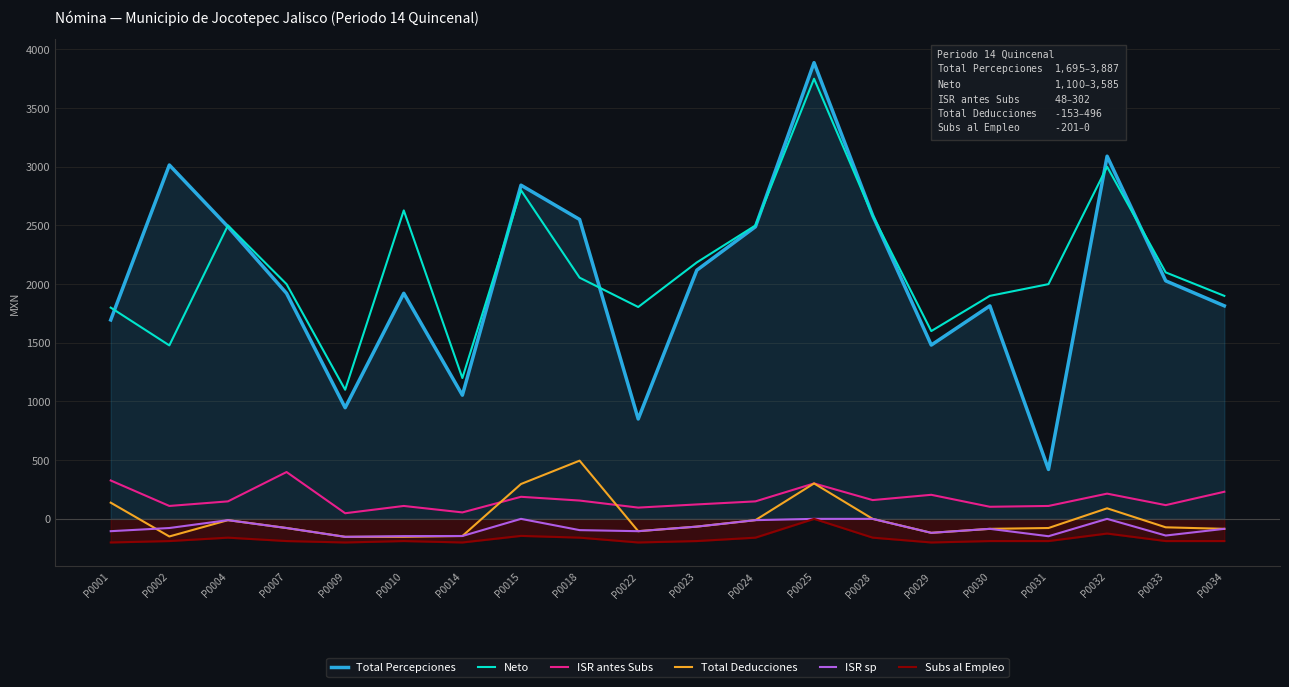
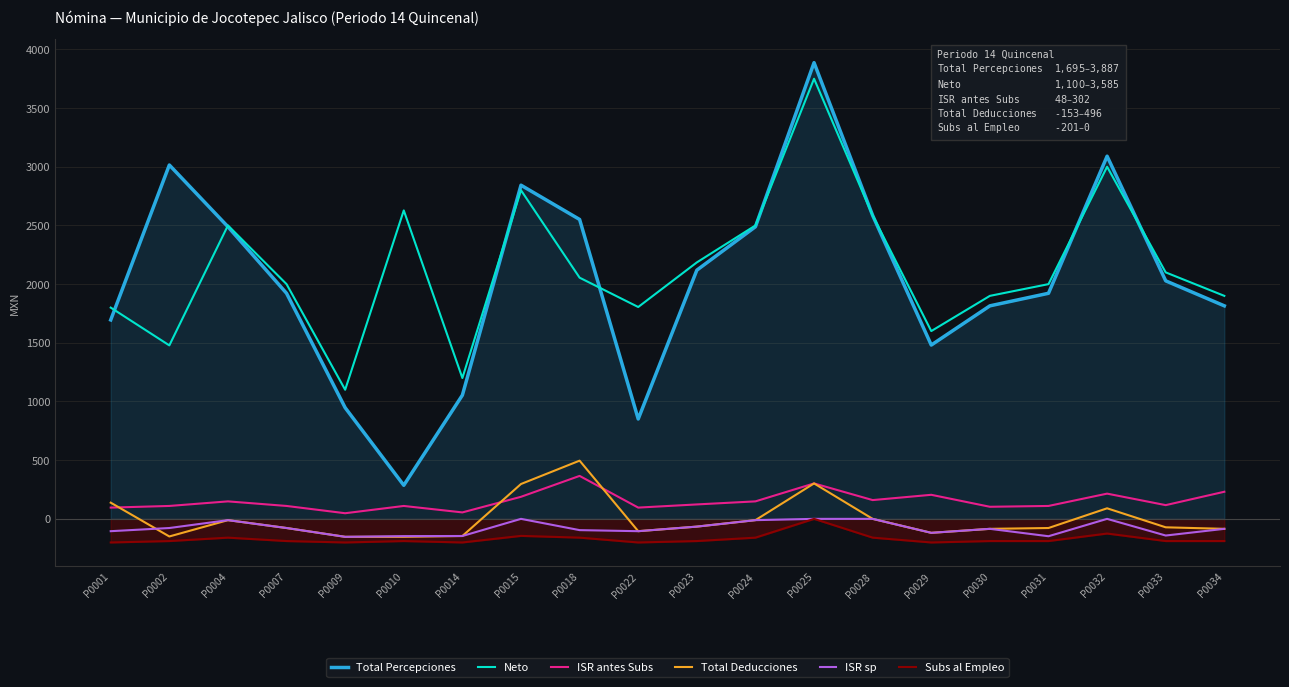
ISR antes Subs, P0001: 330 -> 100
ISR antes Subs, P0007: 400 -> 110
Total Percepciones, P0010: 1920 -> 290
ISR antes Subs, P0018: 160 -> 370
Total Percepciones, P0031: 420 -> 1920
